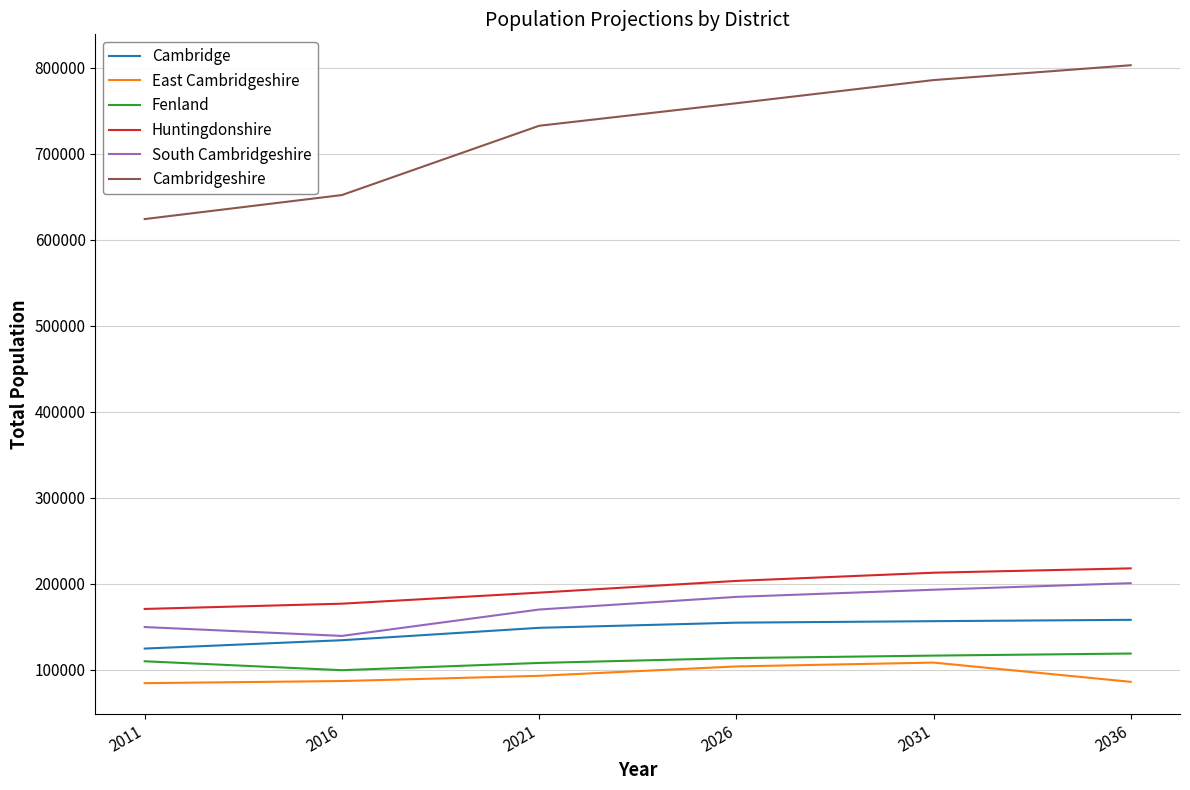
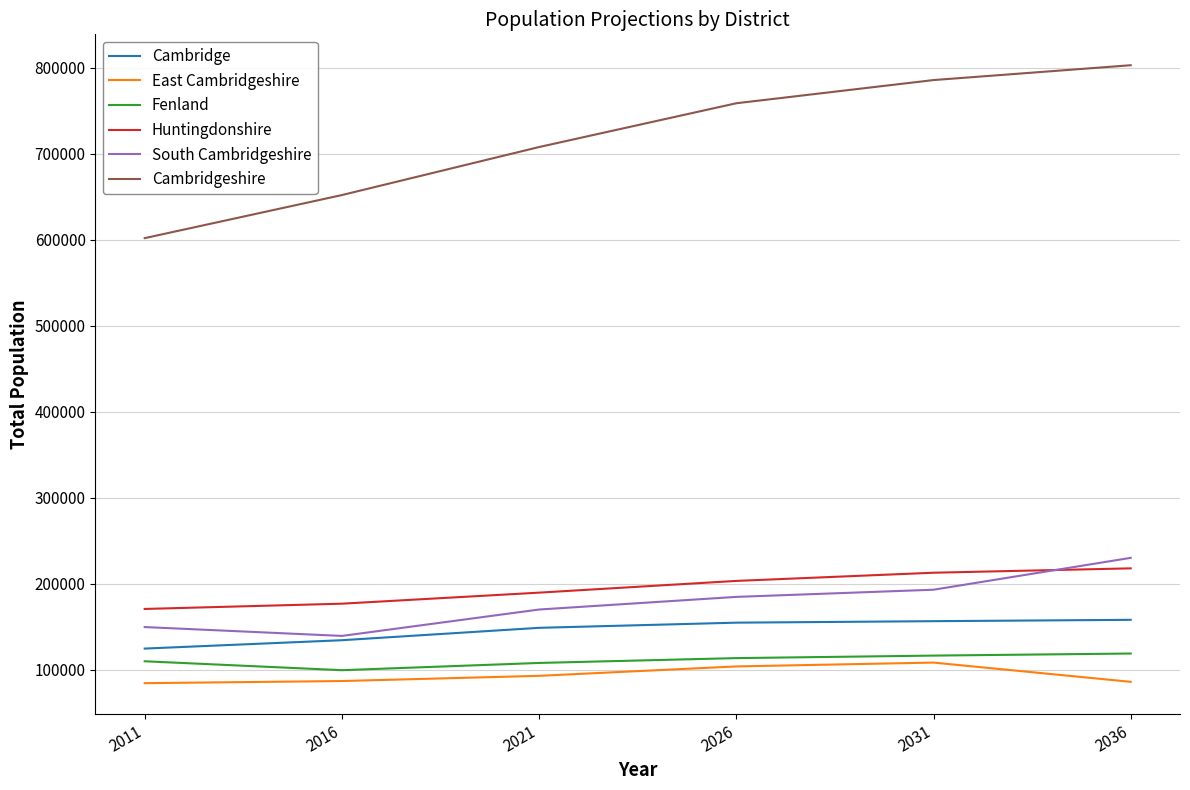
Cambridgeshire, 2011: 620000 -> 600000
Cambridgeshire, 2021: 730000 -> 710000
South Cambridgeshire, 2036: 200000 -> 230000
